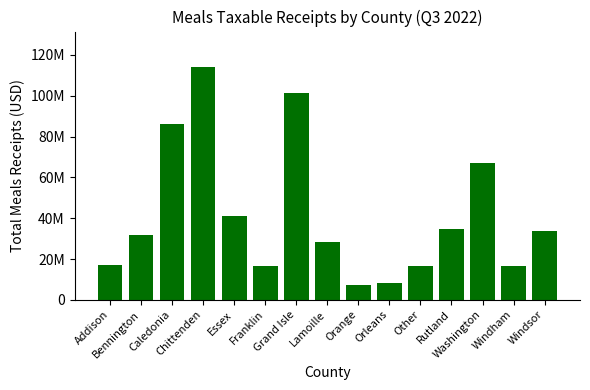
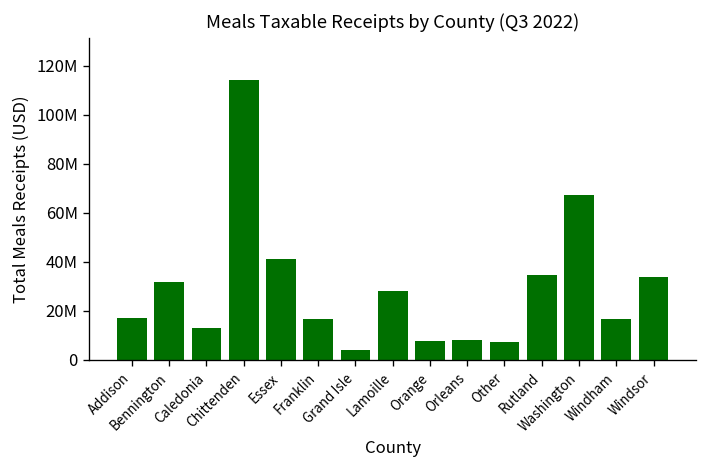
Caledonia: 86000000 -> 13000000
Grand Isle: 101000000 -> 4000000
Other: 17000000 -> 7000000
